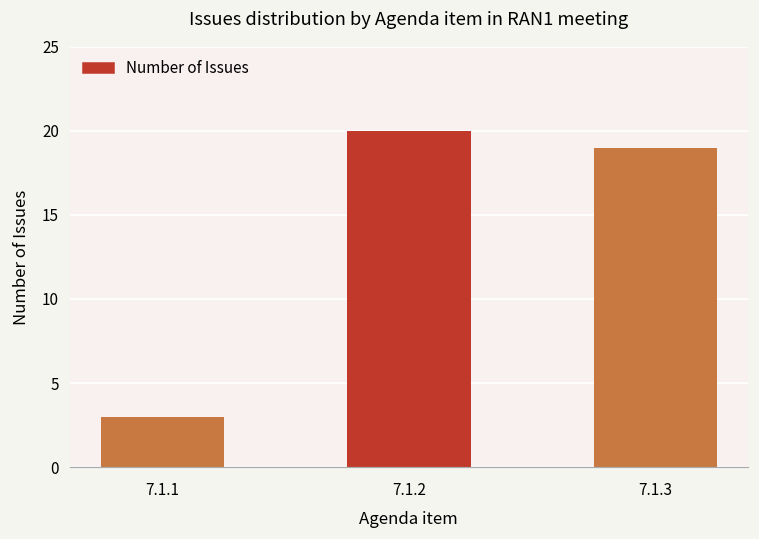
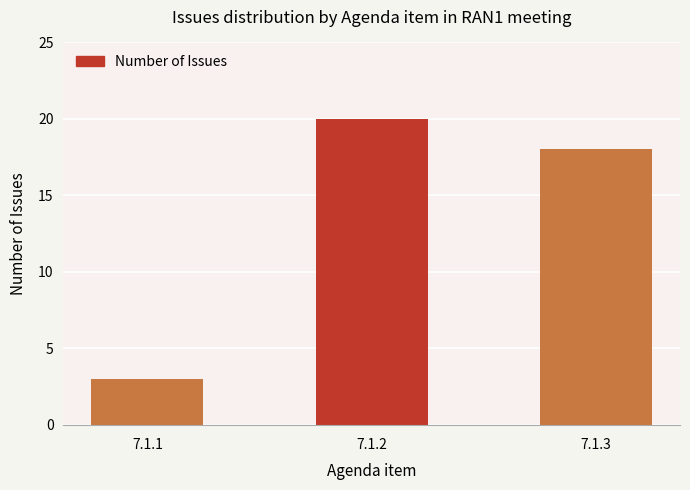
7.1.3: 19 -> 18
